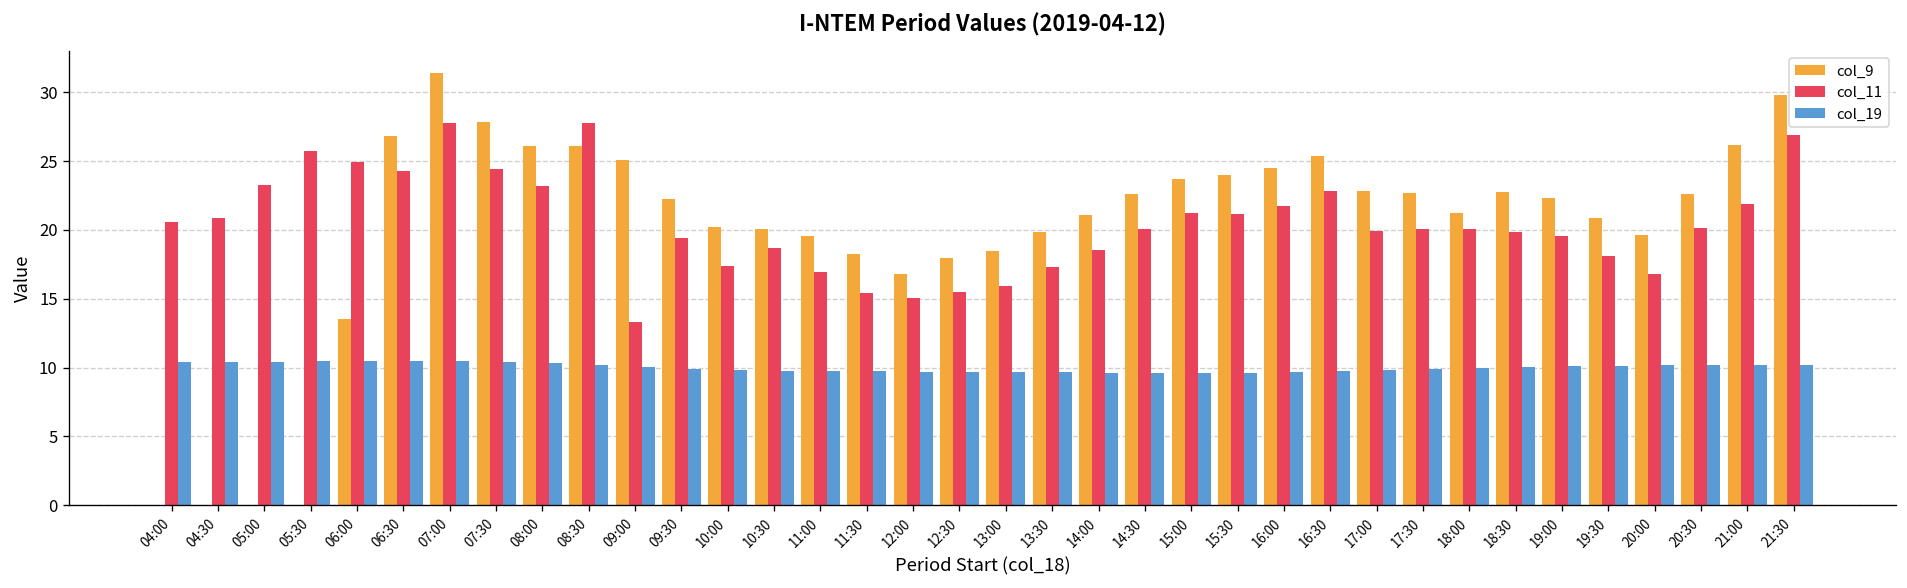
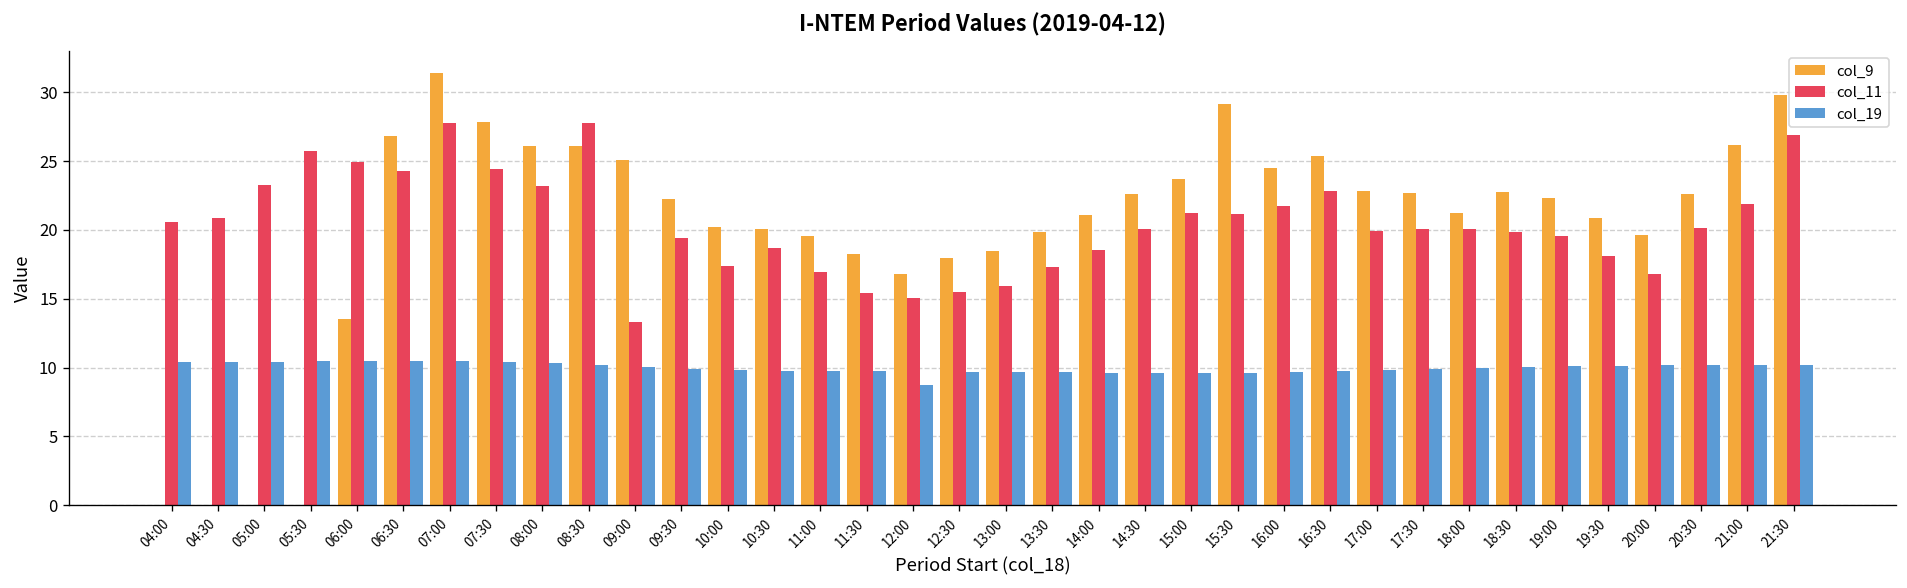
col_19, 12:00: 9.7 -> 8.8
col_9, 15:30: 24.0 -> 29.1
